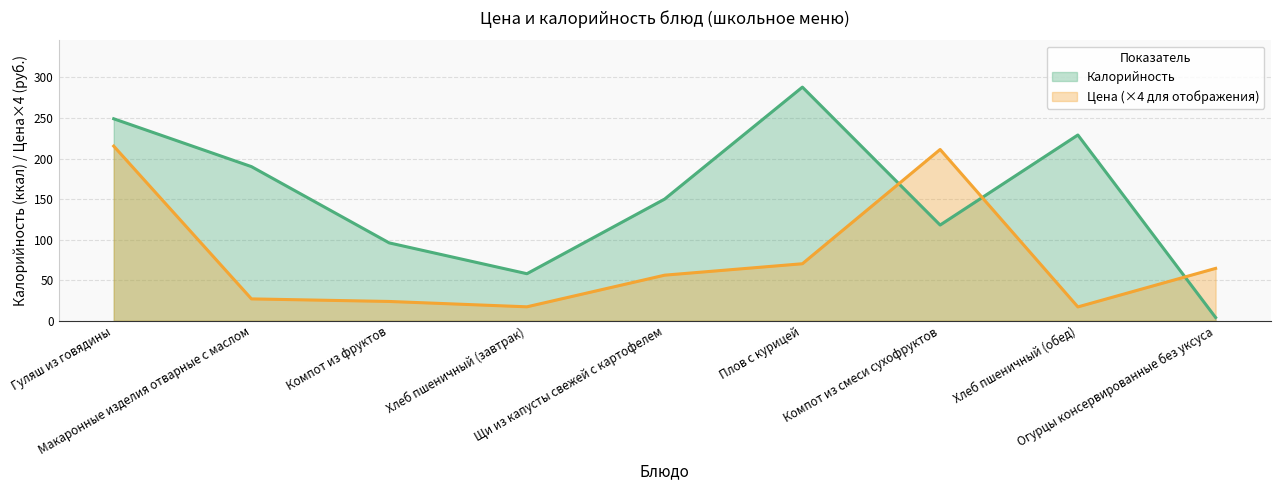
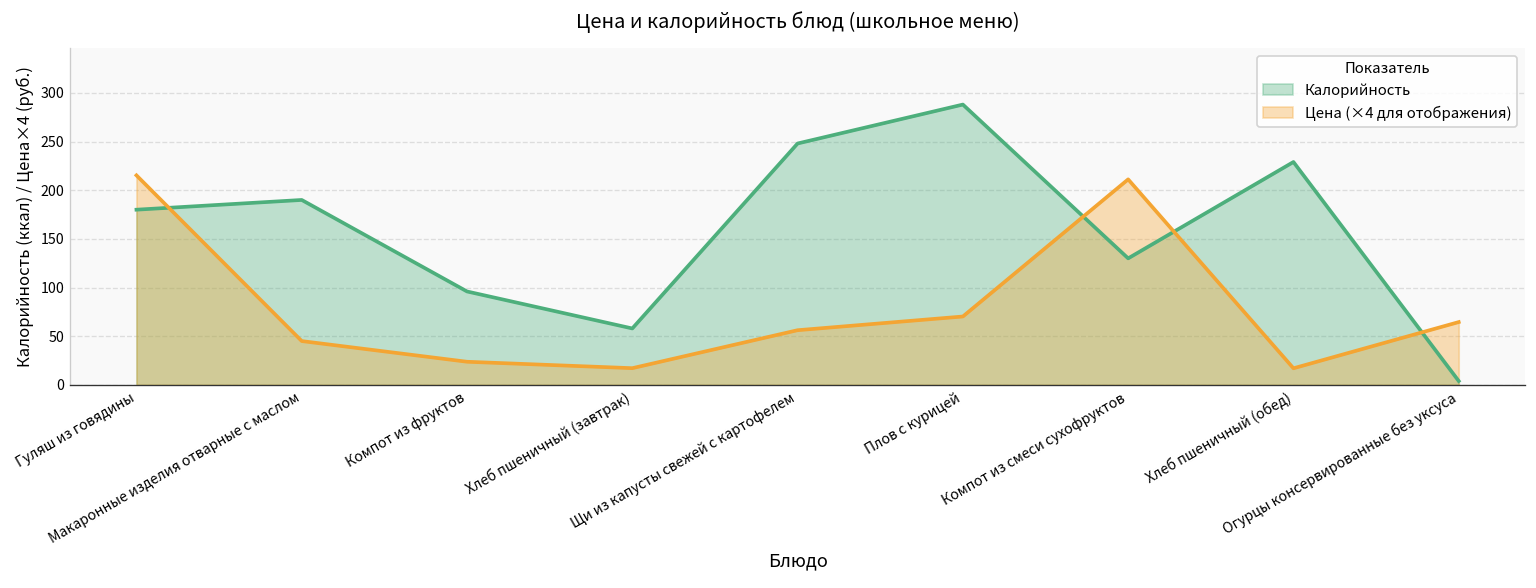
Калорийность, Гуляш из говядины: 250 -> 180
Цена (×4 для отображения), Макаронные изделия отварные с маслом: 30 -> 50
Калорийность, Щи из капусты свежей с картофелем: 150 -> 250
Калорийность, Компот из смеси сухофруктов: 120 -> 130
